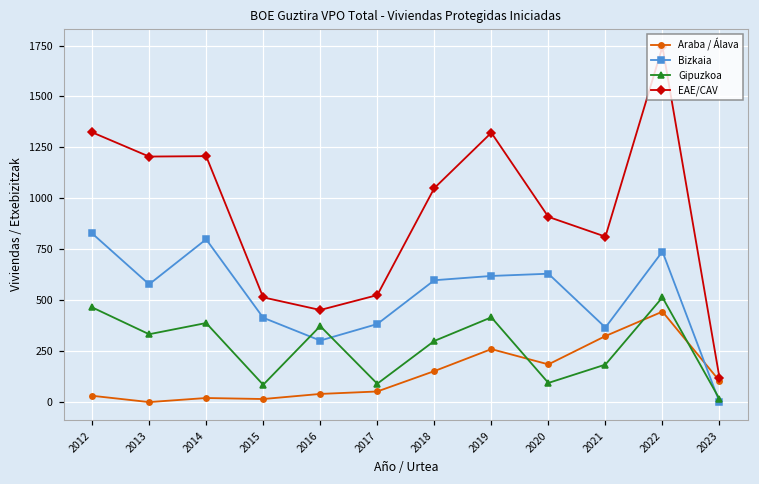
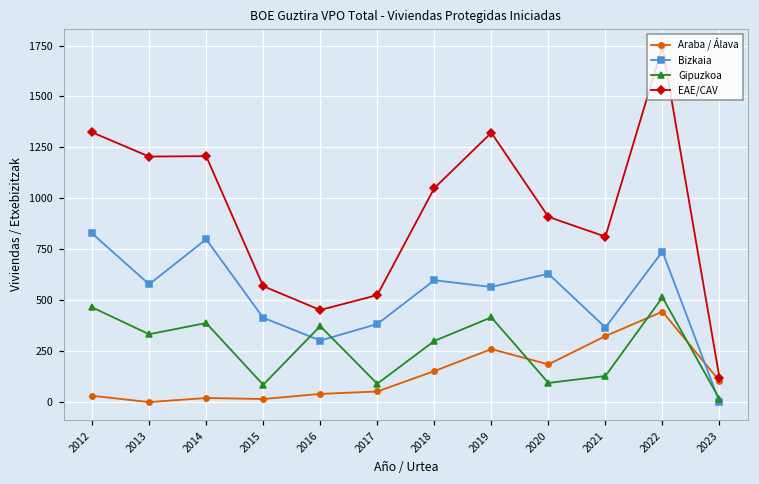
EAE/CAV, 2015: 510 -> 570
Bizkaia, 2019: 620 -> 570
Gipuzkoa, 2021: 180 -> 130
